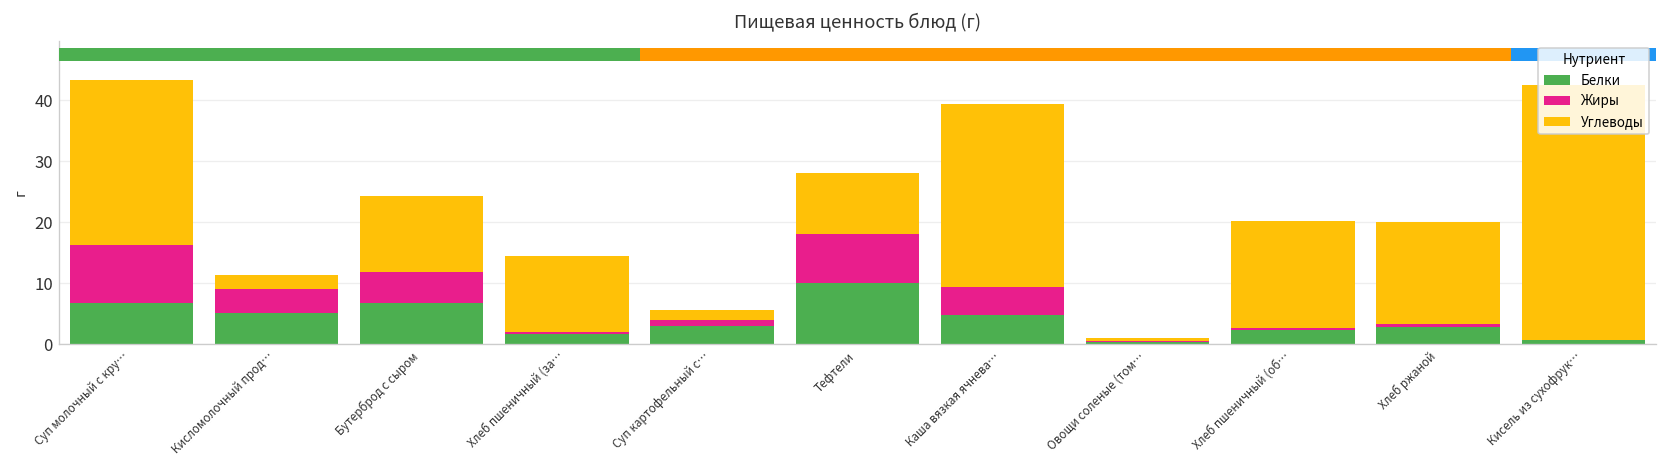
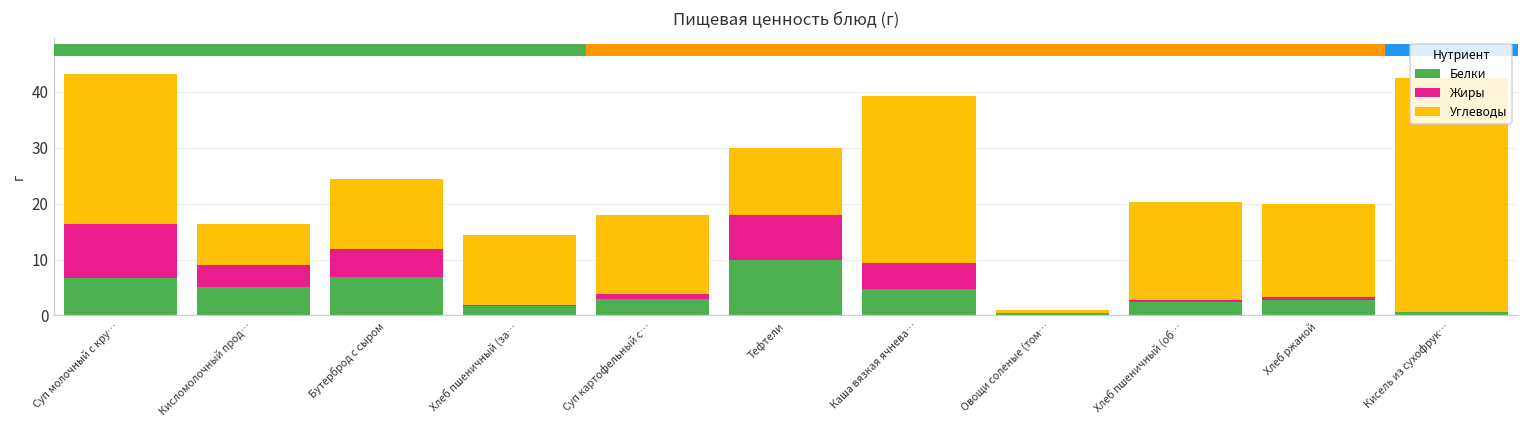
Углеводы, Кисломолочный прод…: 2 -> 7
Углеводы, Суп картофельный с…: 2 -> 14
Углеводы, Тефтели: 10 -> 12
